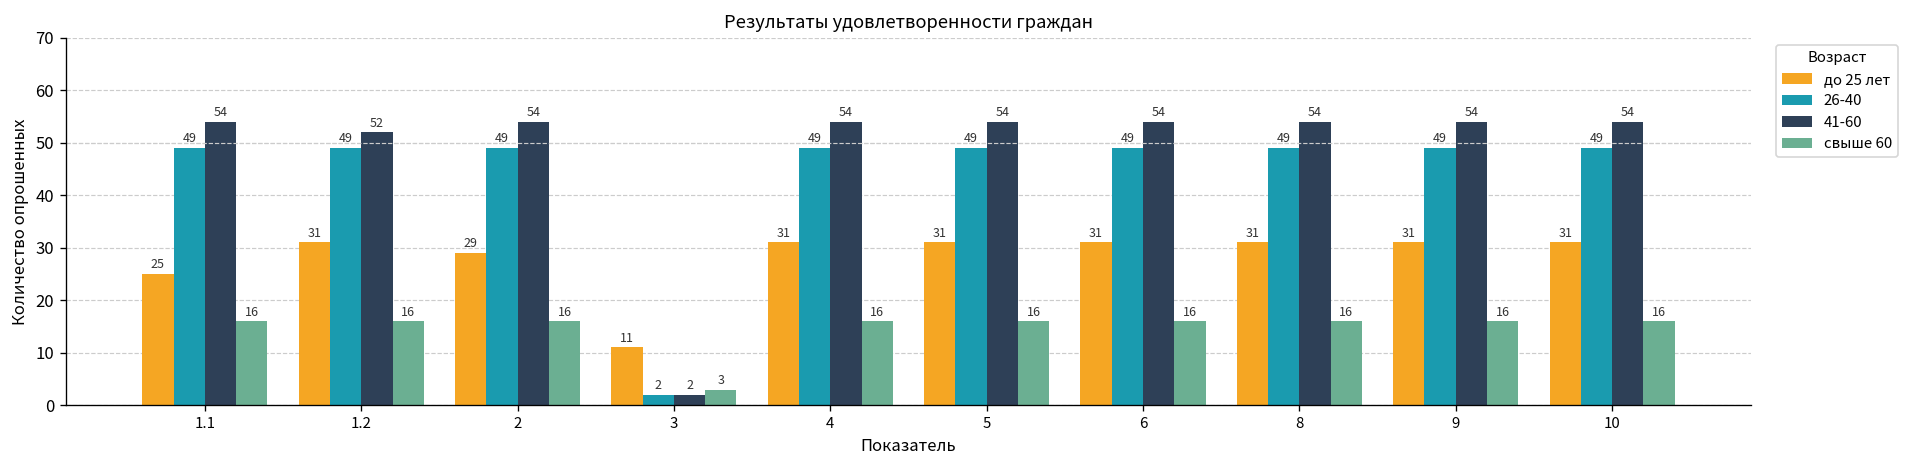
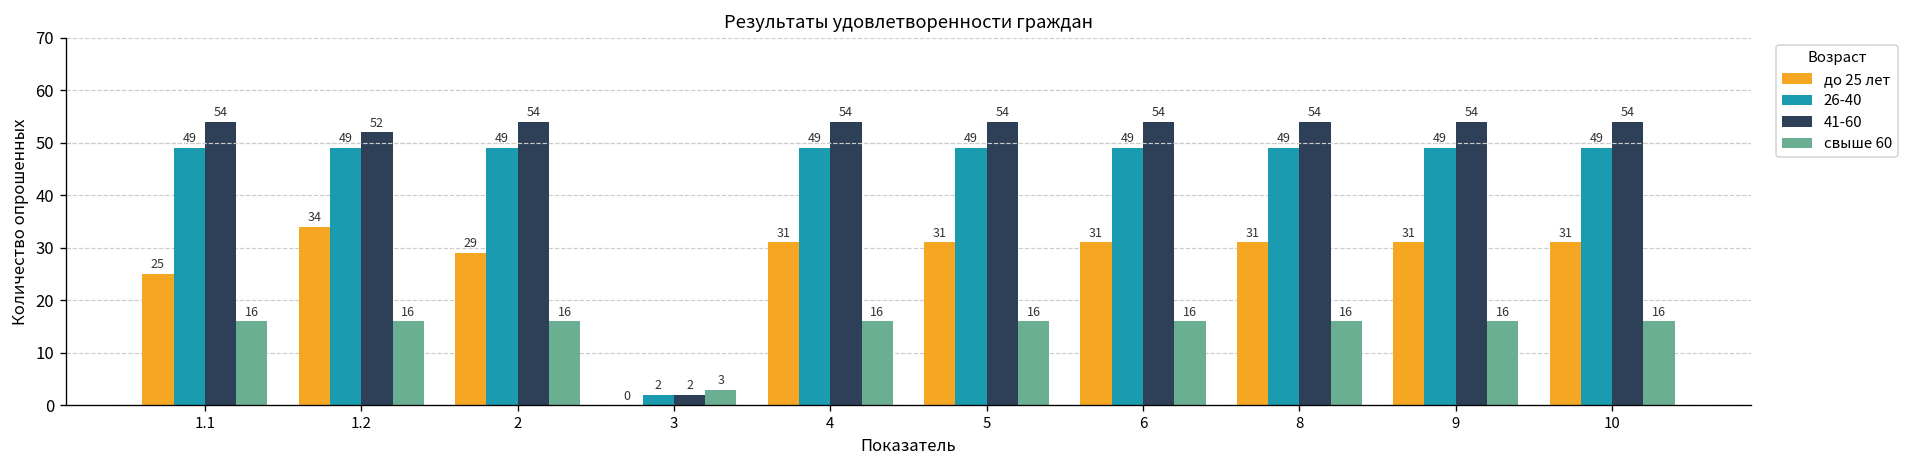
до 25 лет, 1.2: 31 -> 34
до 25 лет, 3: 11 -> 0
